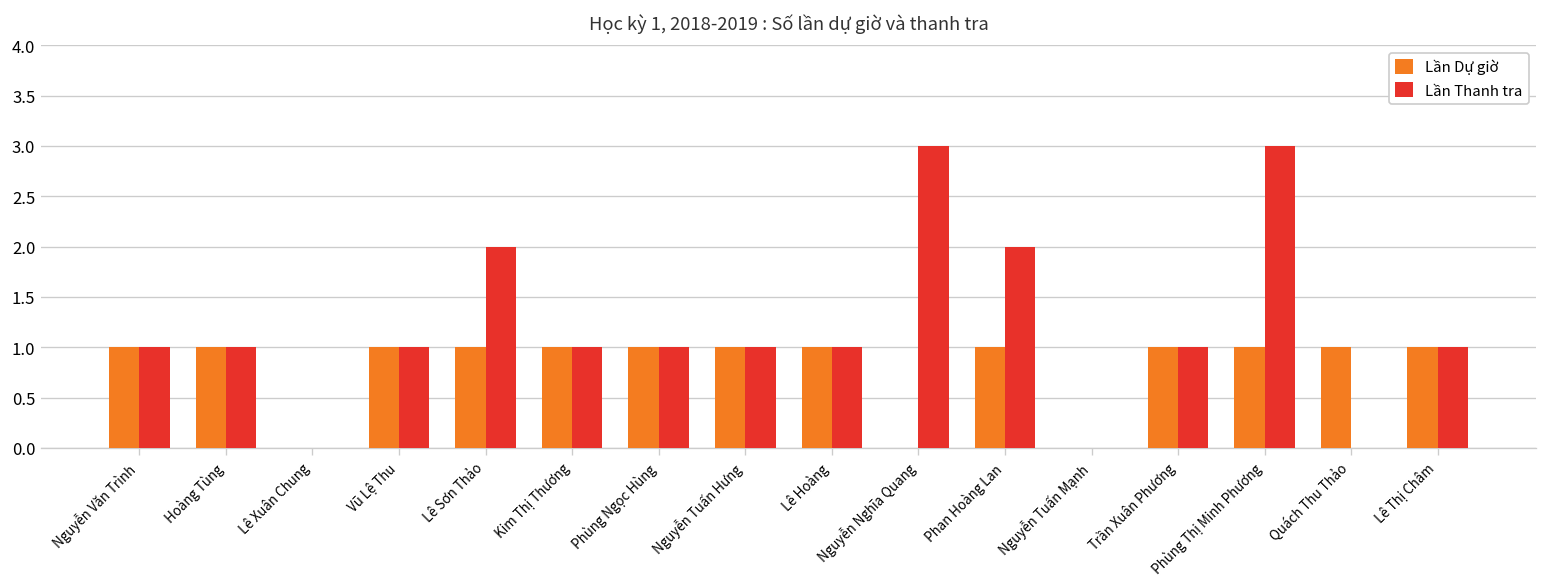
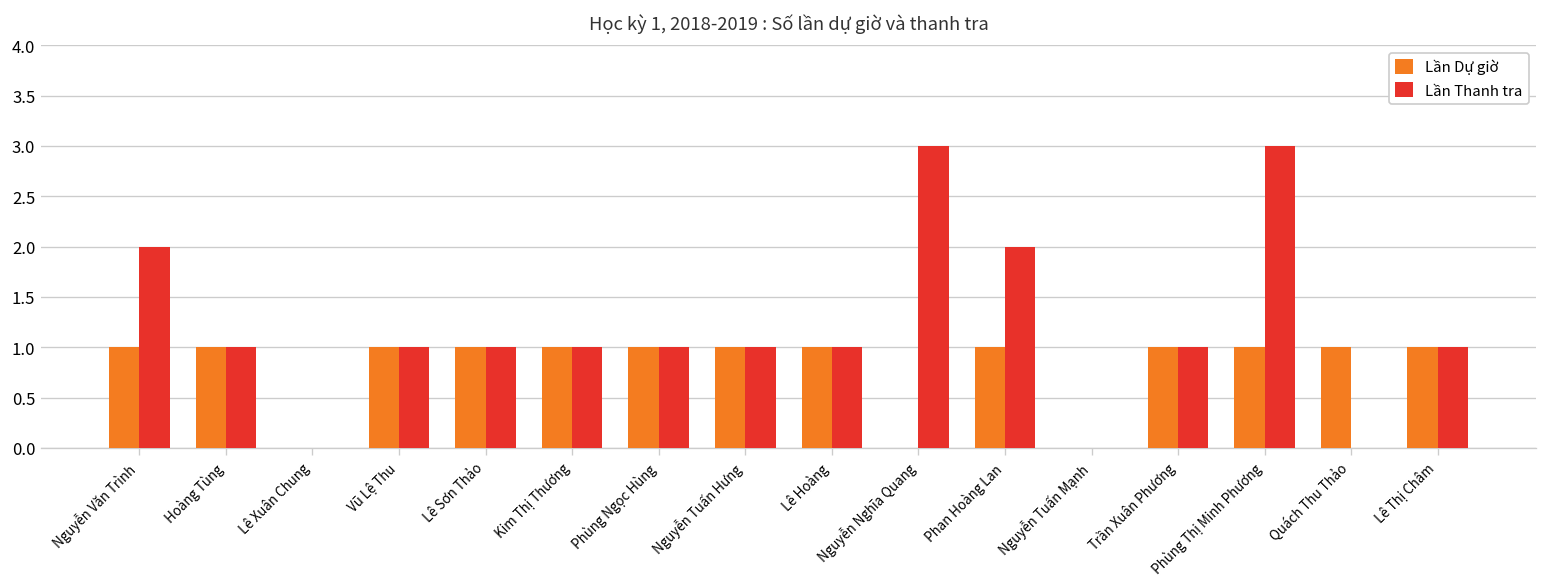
Lần Thanh tra, Nguyễn Văn Trình: 1 -> 2
Lần Thanh tra, Lê Sơn Thảo: 2 -> 1
